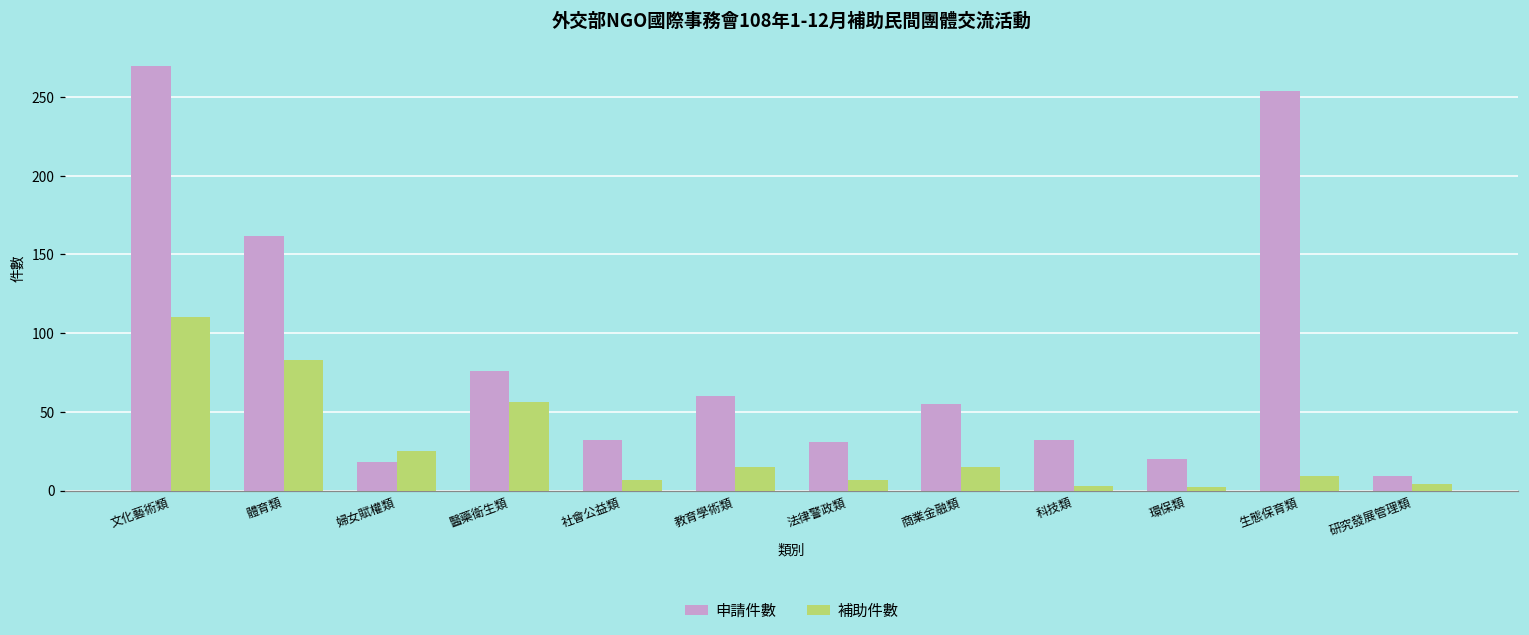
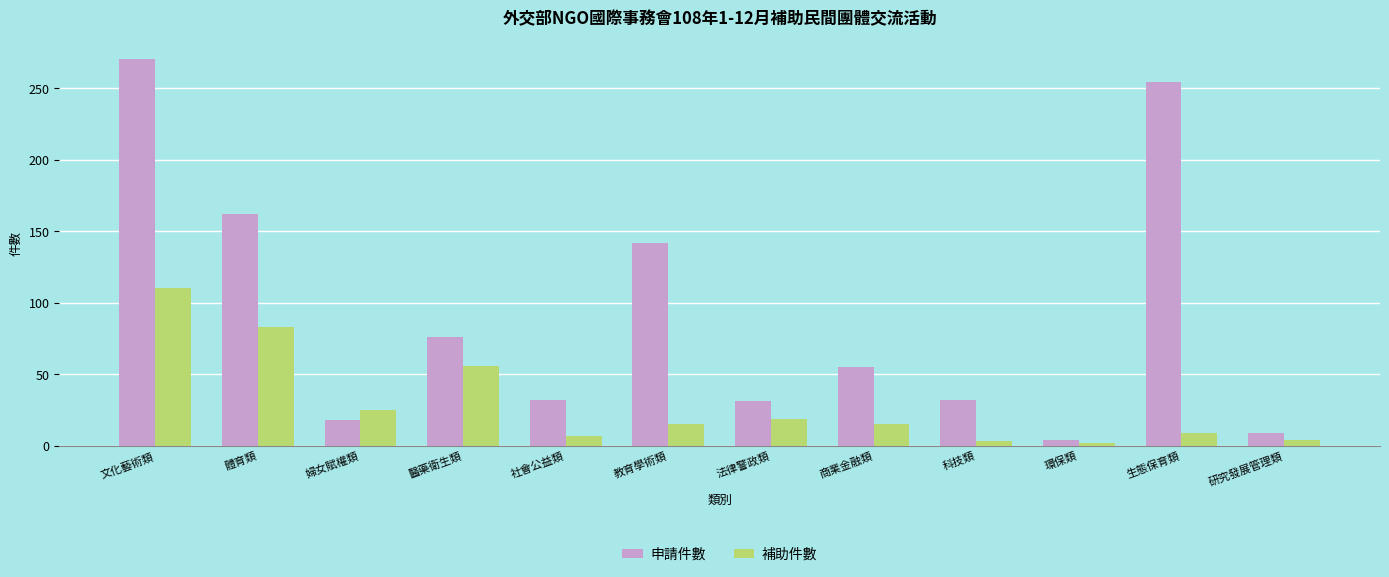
申請件數, 教育學術類: 60 -> 142
補助件數, 法律警政類: 7 -> 19
申請件數, 環保類: 20 -> 4
